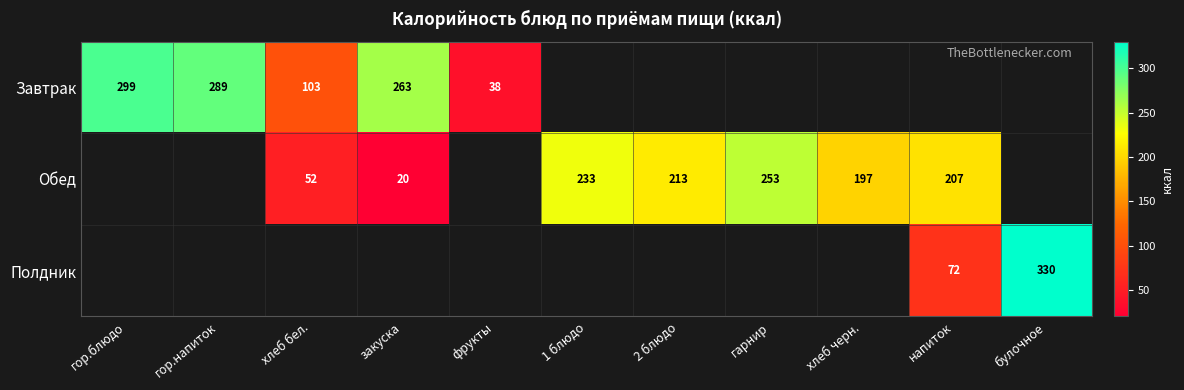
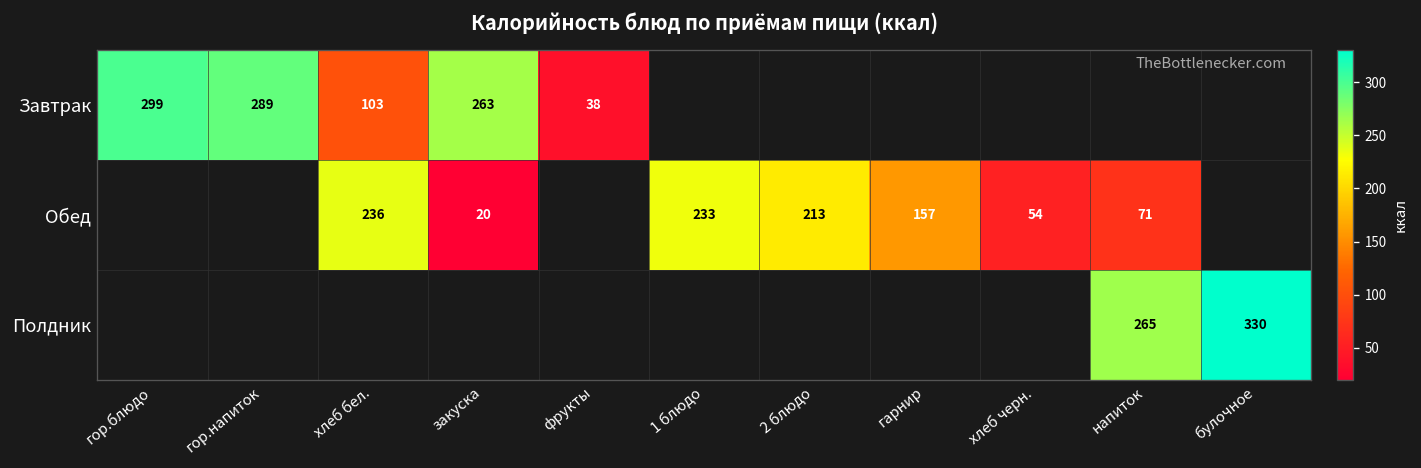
Обед, хлеб бел.: 52 -> 236
Обед, гарнир: 253 -> 157
Обед, хлеб черн.: 197 -> 54
Обед, напиток: 207 -> 71
Полдник, напиток: 72 -> 265
